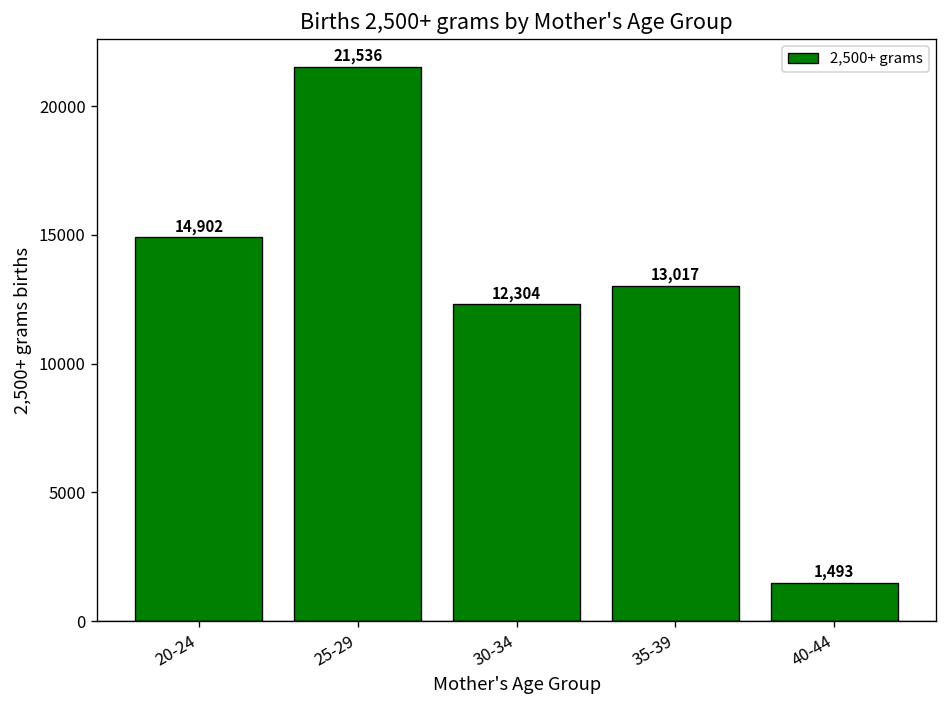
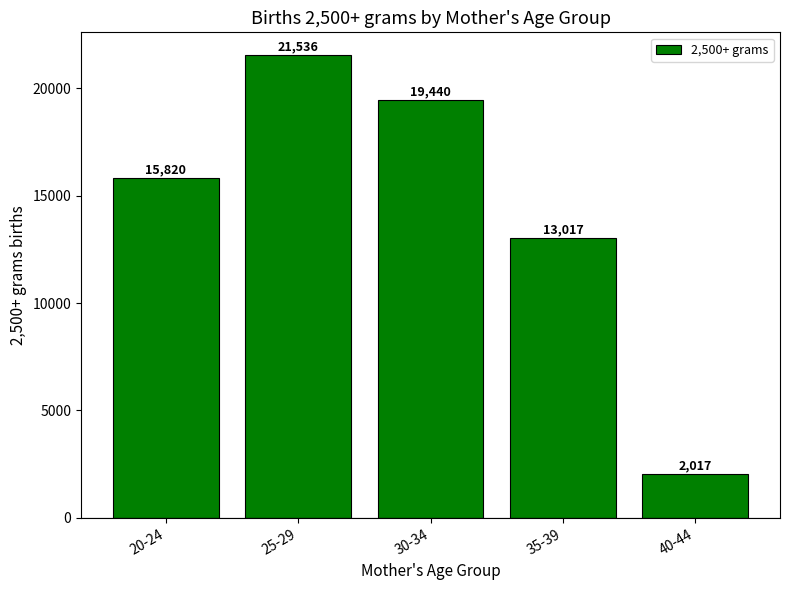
20-24: 14,902 -> 15,820
30-34: 12,304 -> 19,440
40-44: 1,493 -> 2,017
